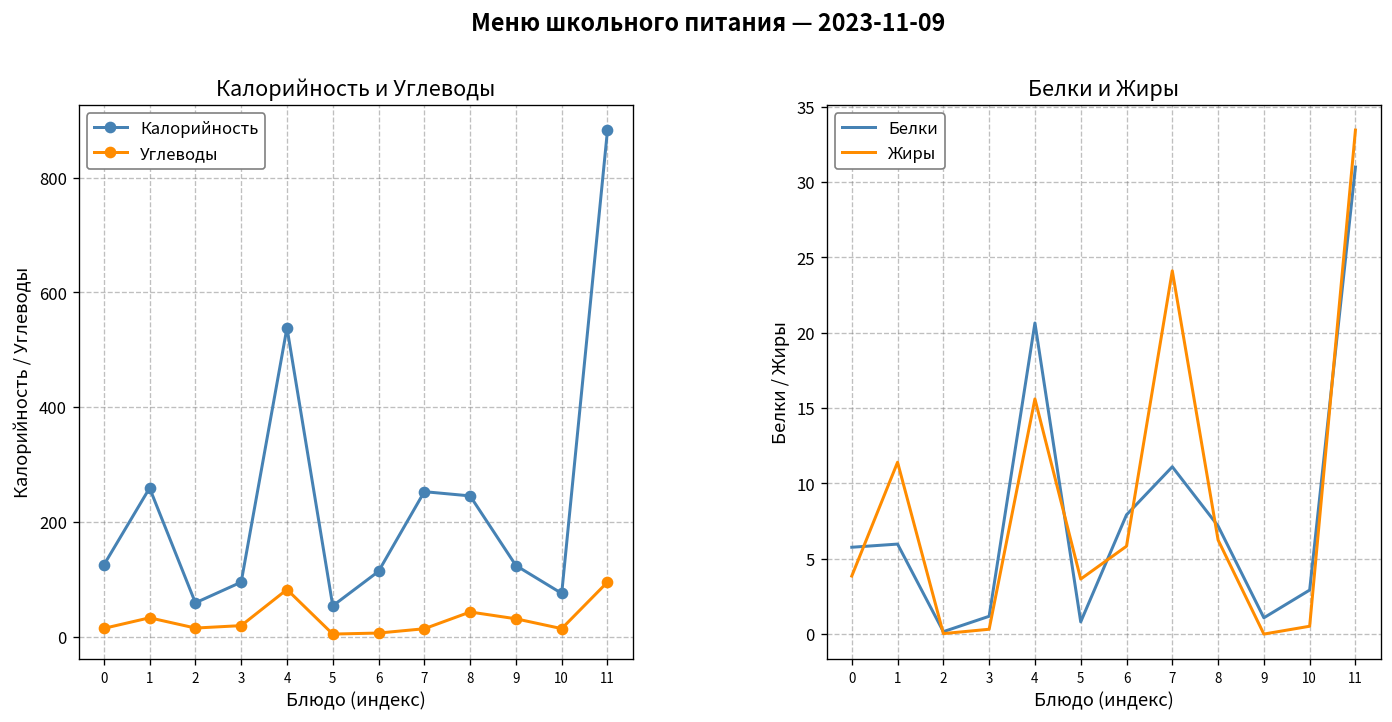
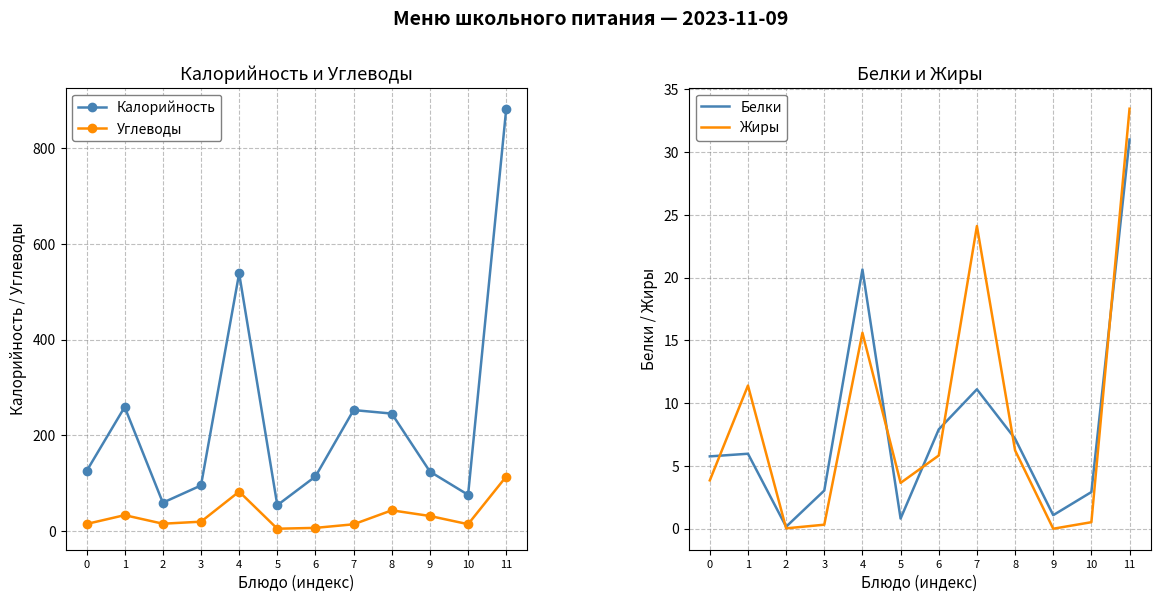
Калорийность и Углеводы, Углеводы, 11: 100 -> 110
Белки и Жиры, Белки, 3: 1.2 -> 3.0
